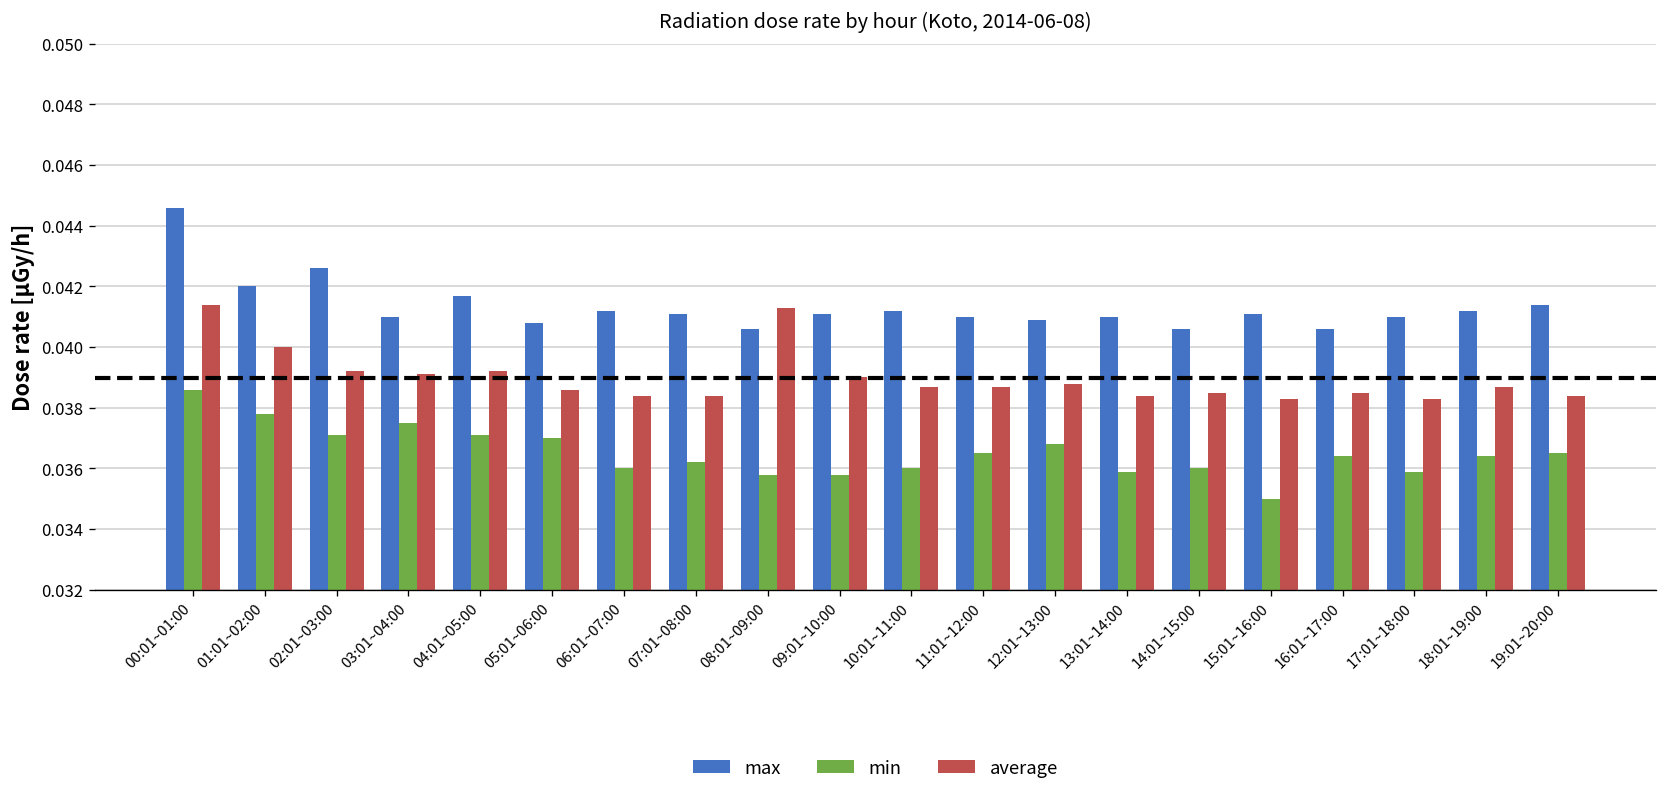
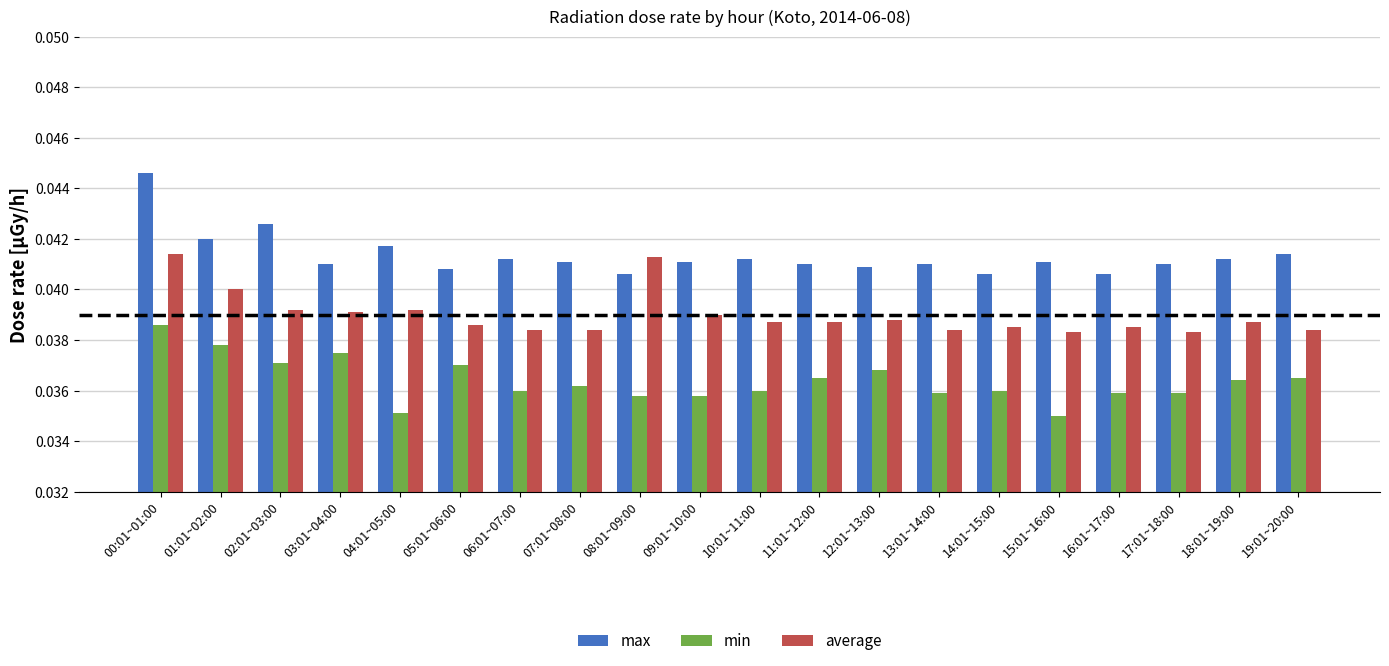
min, 04:01~05:00: 0.0371 -> 0.0351
min, 16:01~17:00: 0.0364 -> 0.0359
